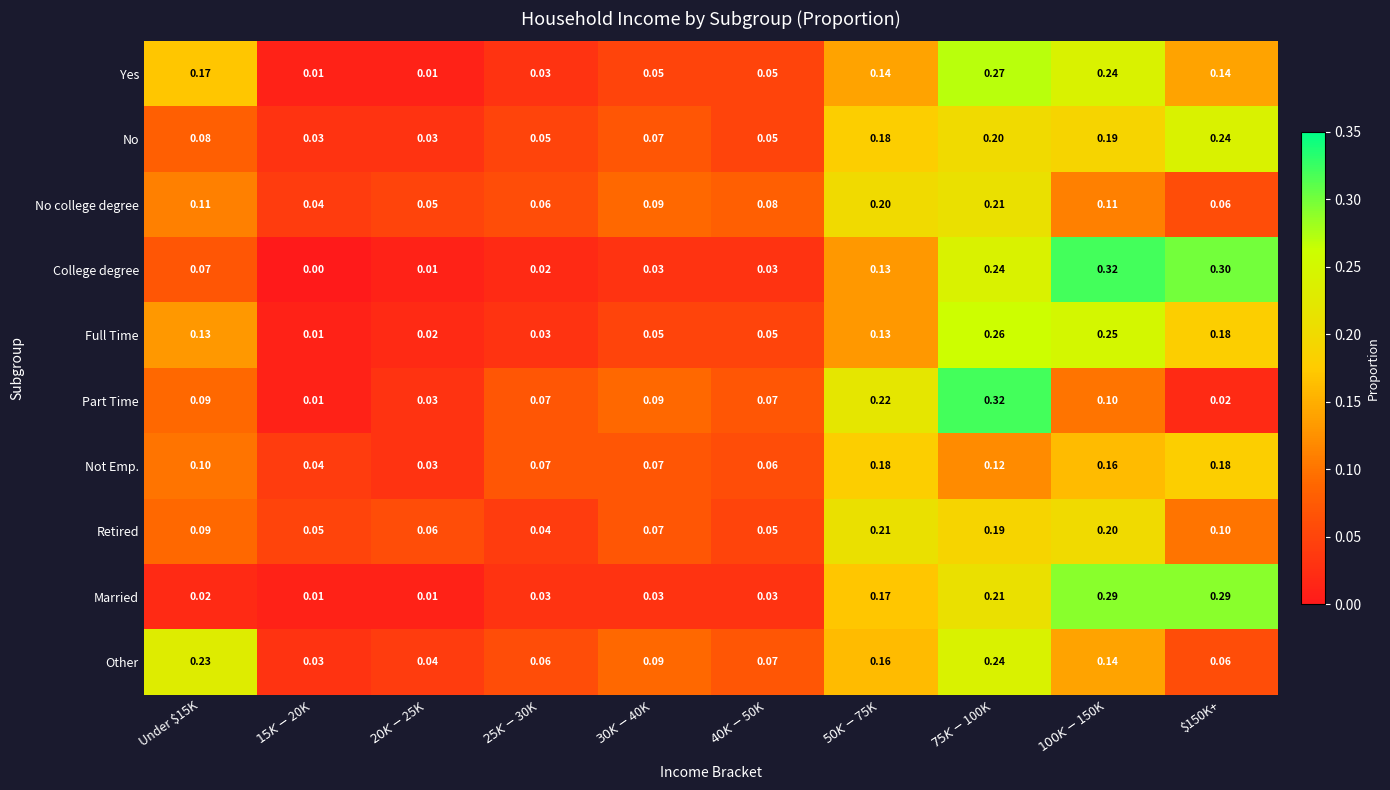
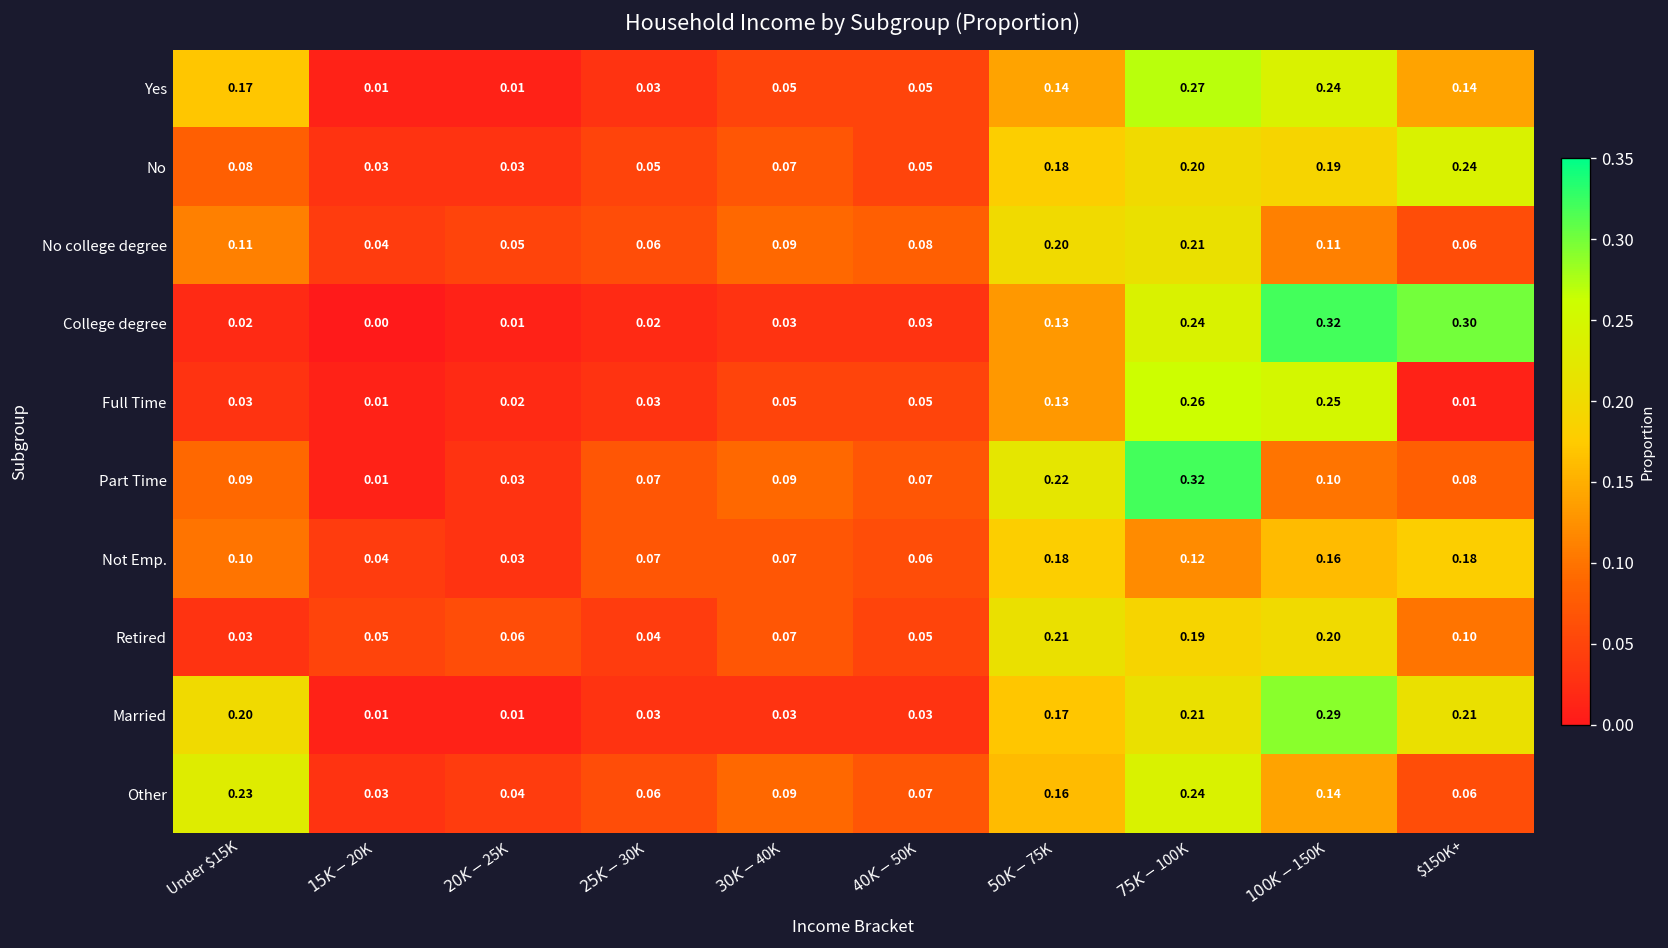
College degree, Under $15K: 0.07 -> 0.02
Full Time, Under $15K: 0.13 -> 0.03
Full Time, $150K+: 0.18 -> 0.01
Part Time, $150K+: 0.02 -> 0.08
Retired, Under $15K: 0.09 -> 0.03
Married, Under $15K: 0.02 -> 0.20
Married, $150K+: 0.29 -> 0.21
